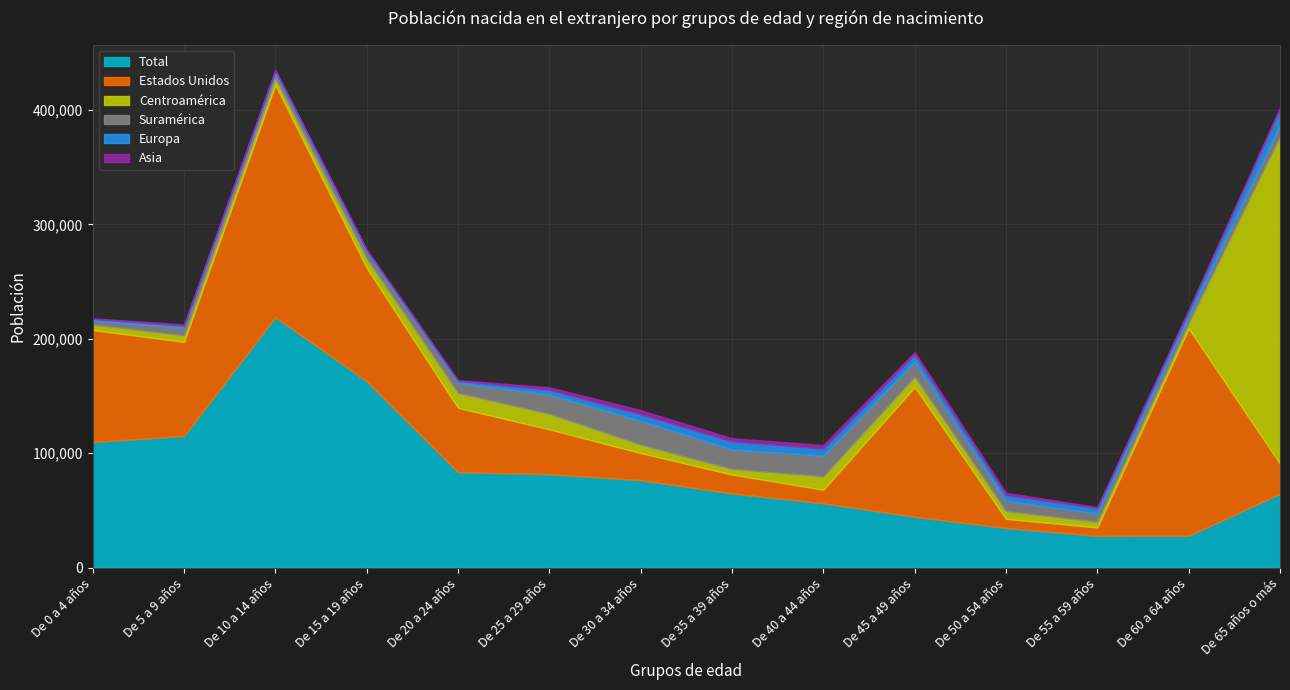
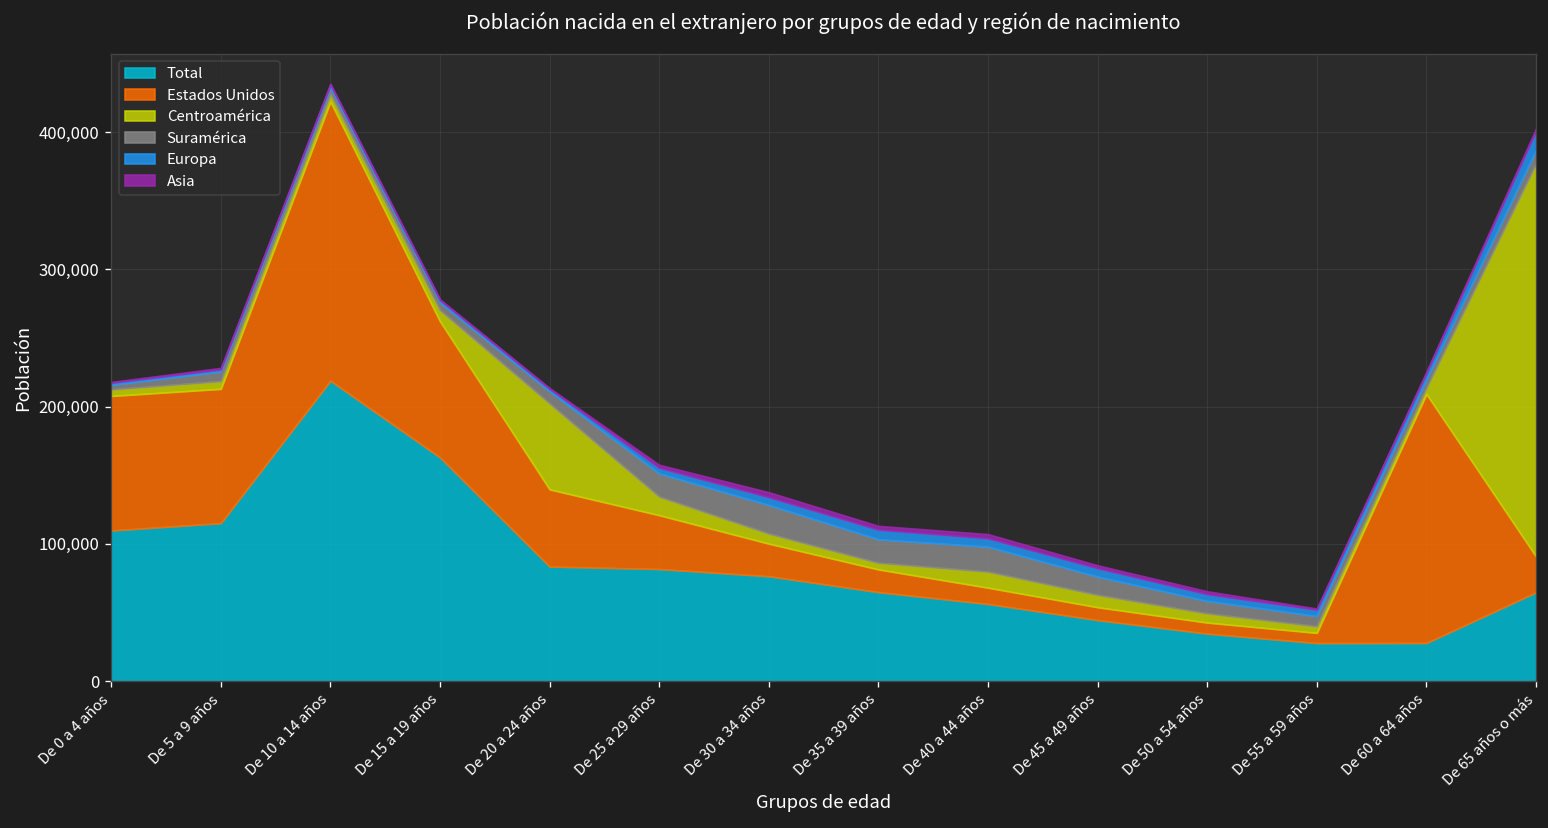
Estados Unidos, De 5 a 9 años: 82,000 -> 98,000
Centroamérica, De 20 a 24 años: 13,000 -> 63,000
Estados Unidos, De 45 a 49 años: 113,000 -> 9,000
